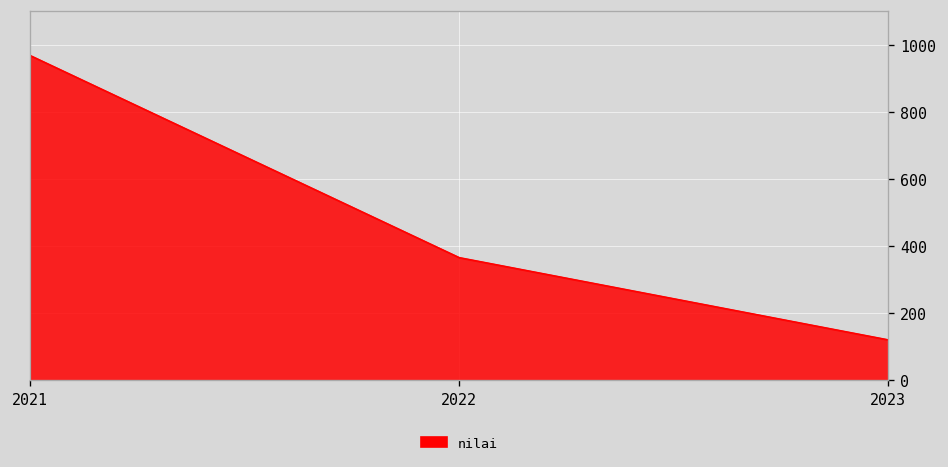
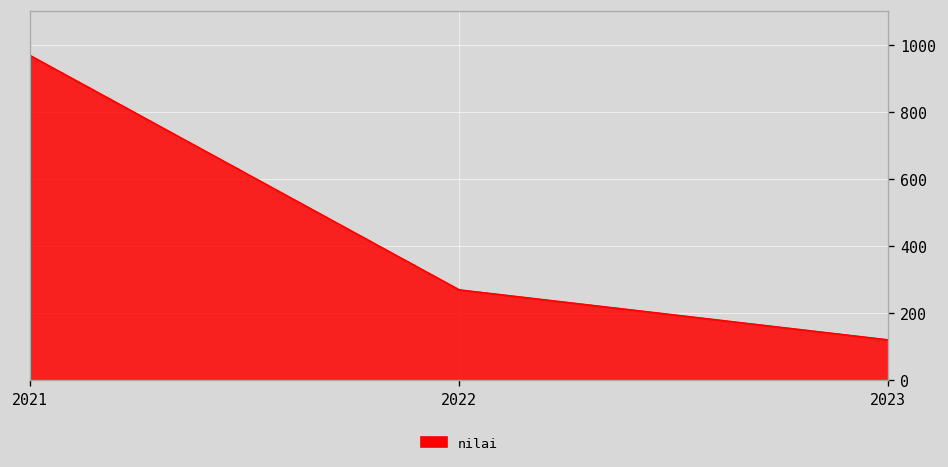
2022: 370 -> 270
